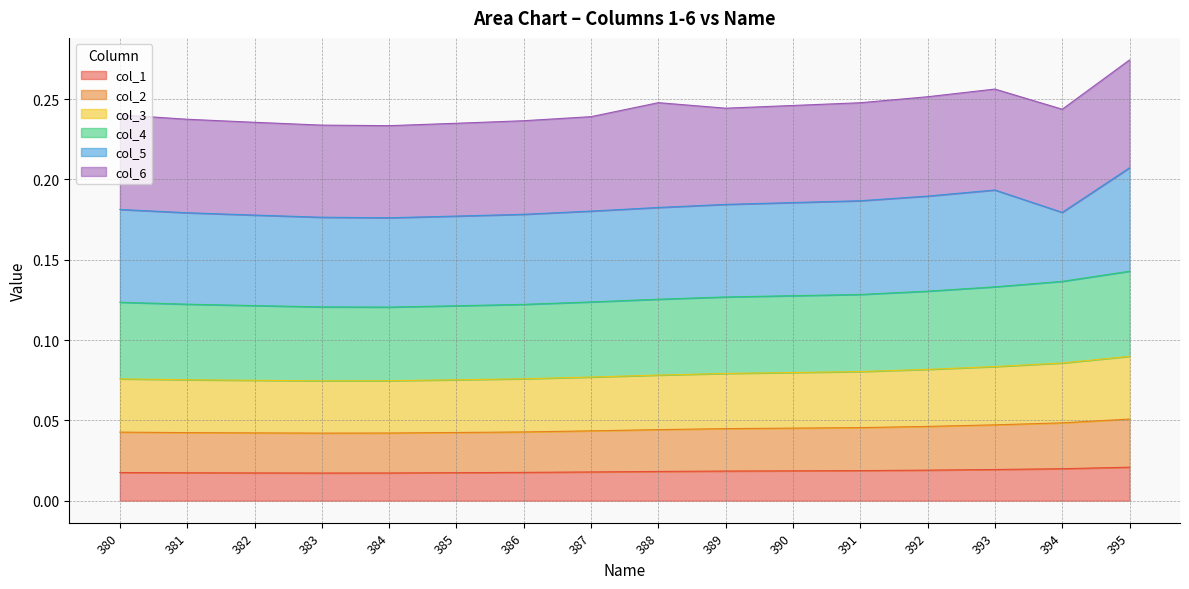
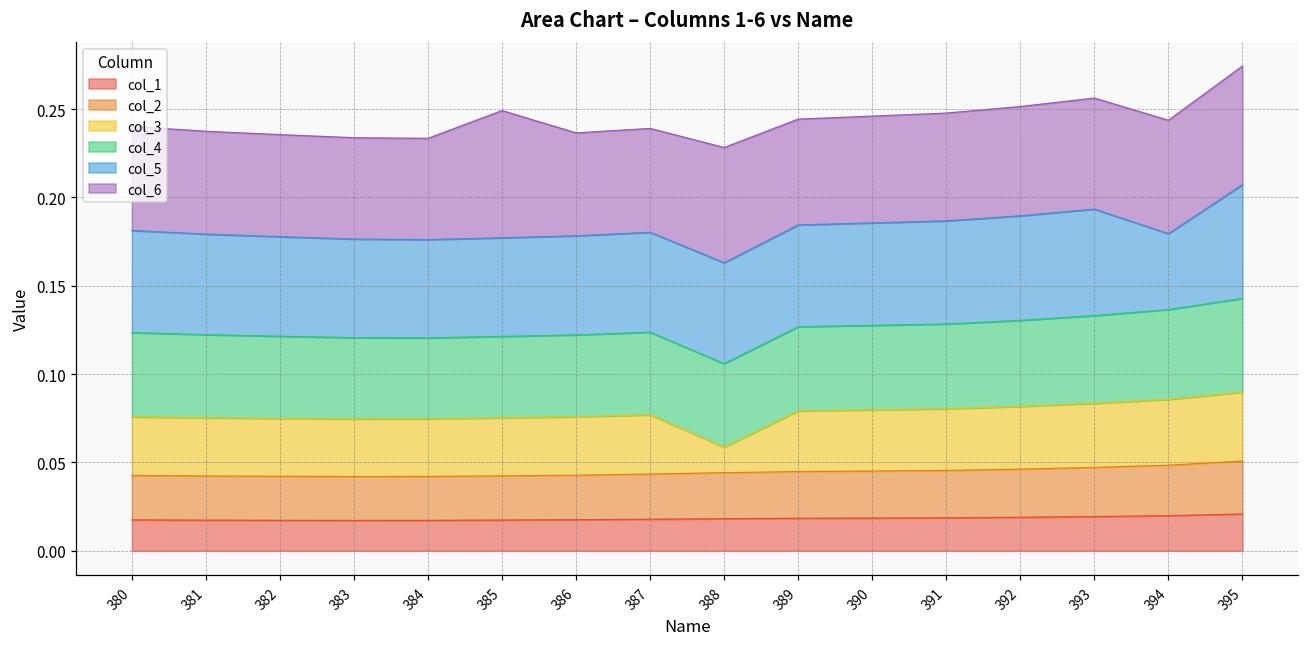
col_6, 385: 0.058 -> 0.072
col_3, 388: 0.034 -> 0.014
